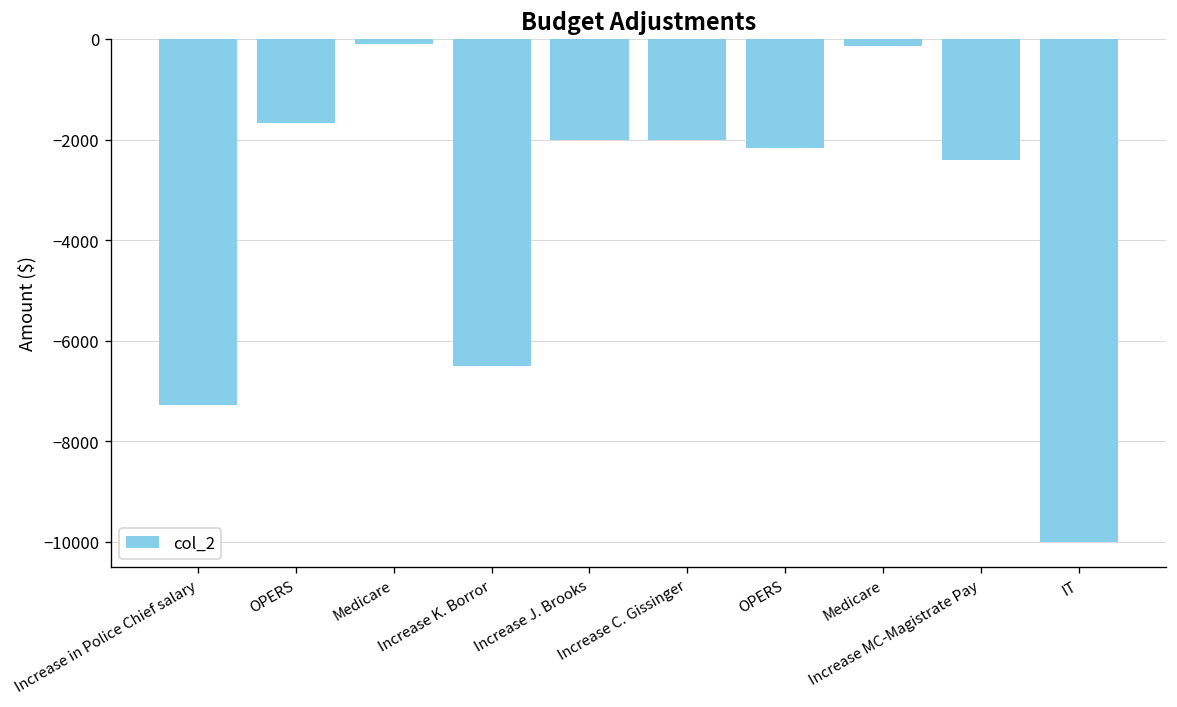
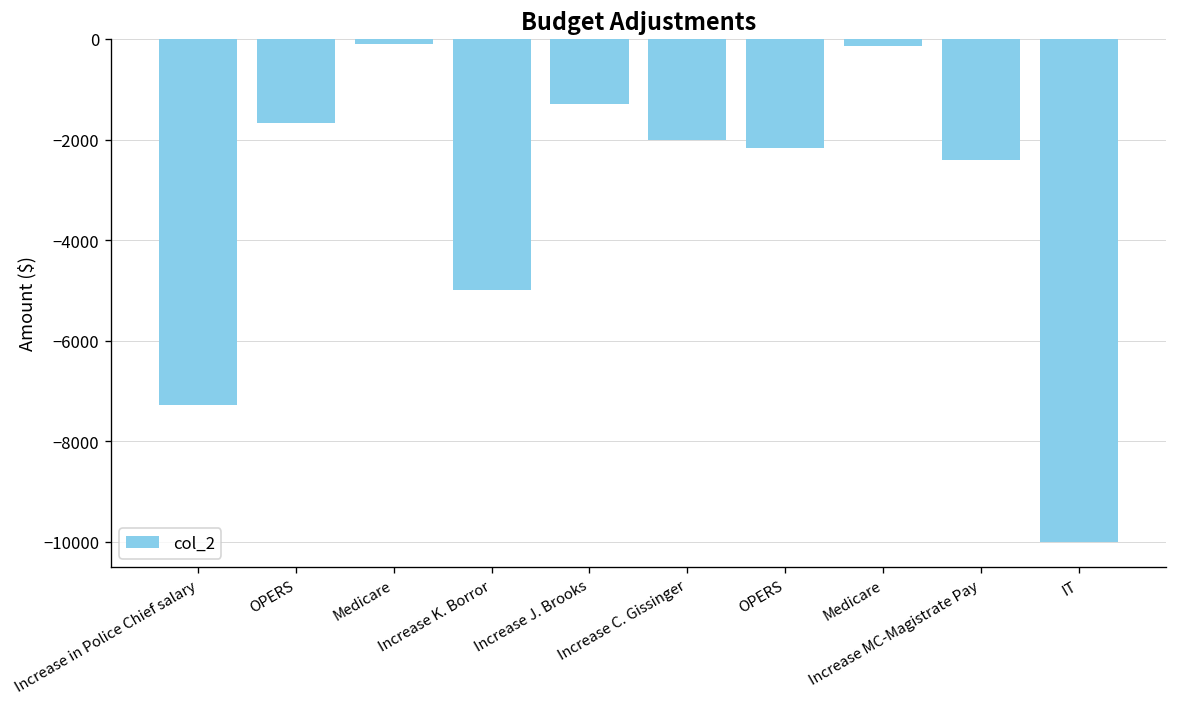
Increase K. Borror: -6500 -> -5000
Increase J. Brooks: -2000 -> -1300
